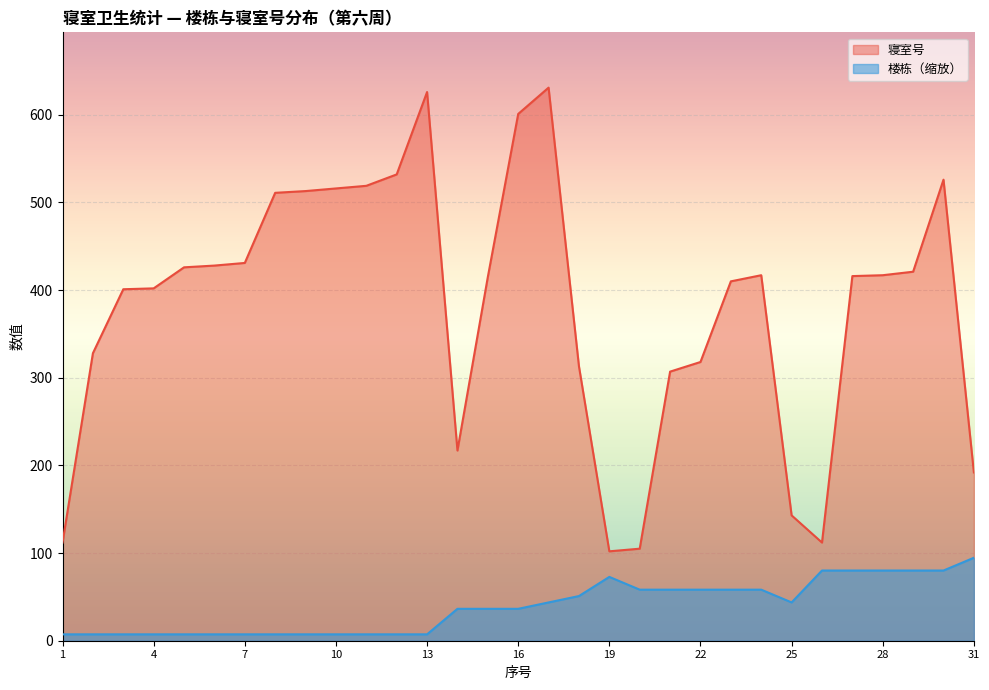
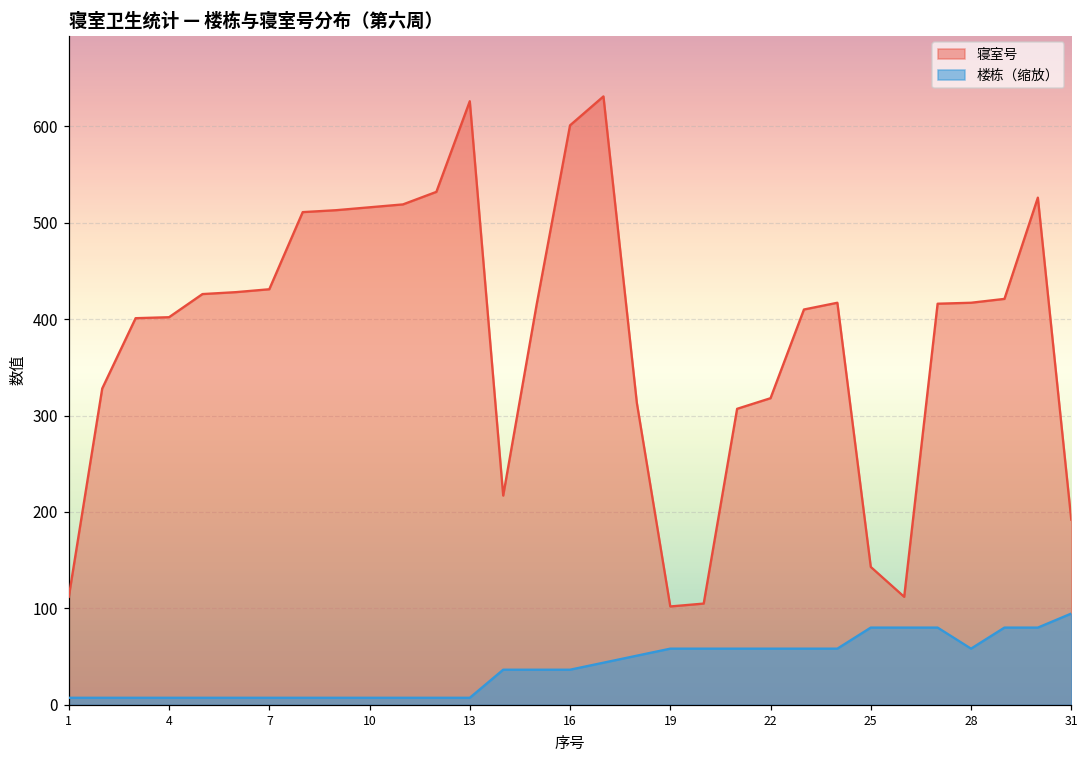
楼栋（缩放）, 19: 70 -> 60
楼栋（缩放）, 25: 40 -> 80
楼栋（缩放）, 28: 80 -> 60
